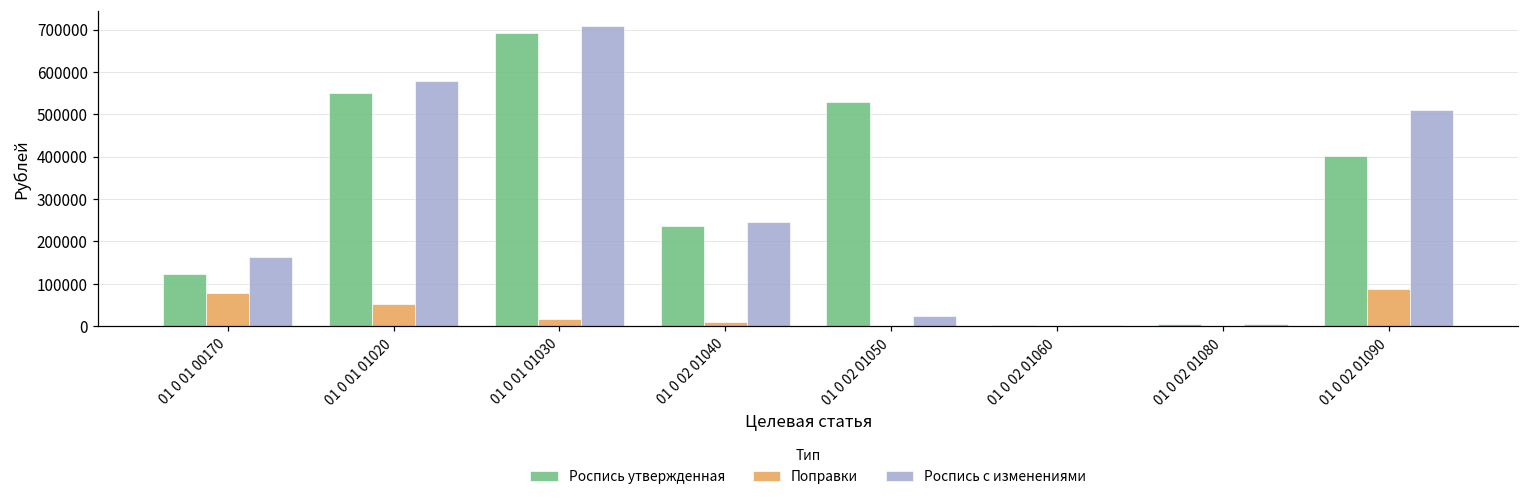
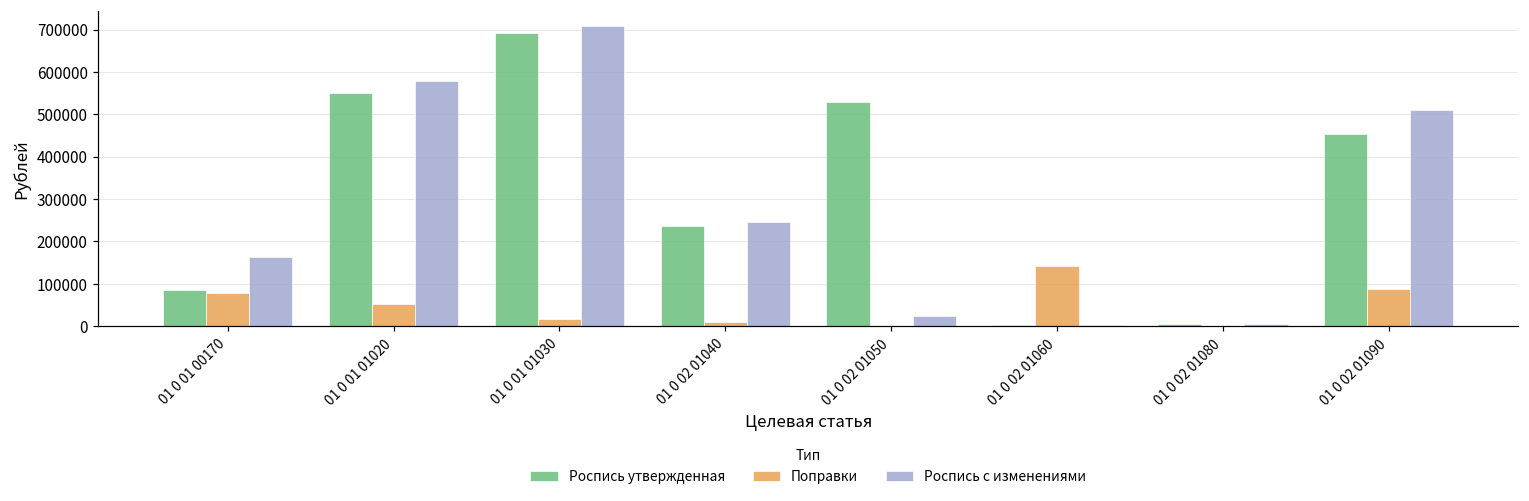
Роспись утвержденная, 01 0 01 00170: 120000 -> 80000
Поправки, 01 0 02 01060: 0 -> 140000
Роспись утвержденная, 01 0 02 01090: 400000 -> 450000
